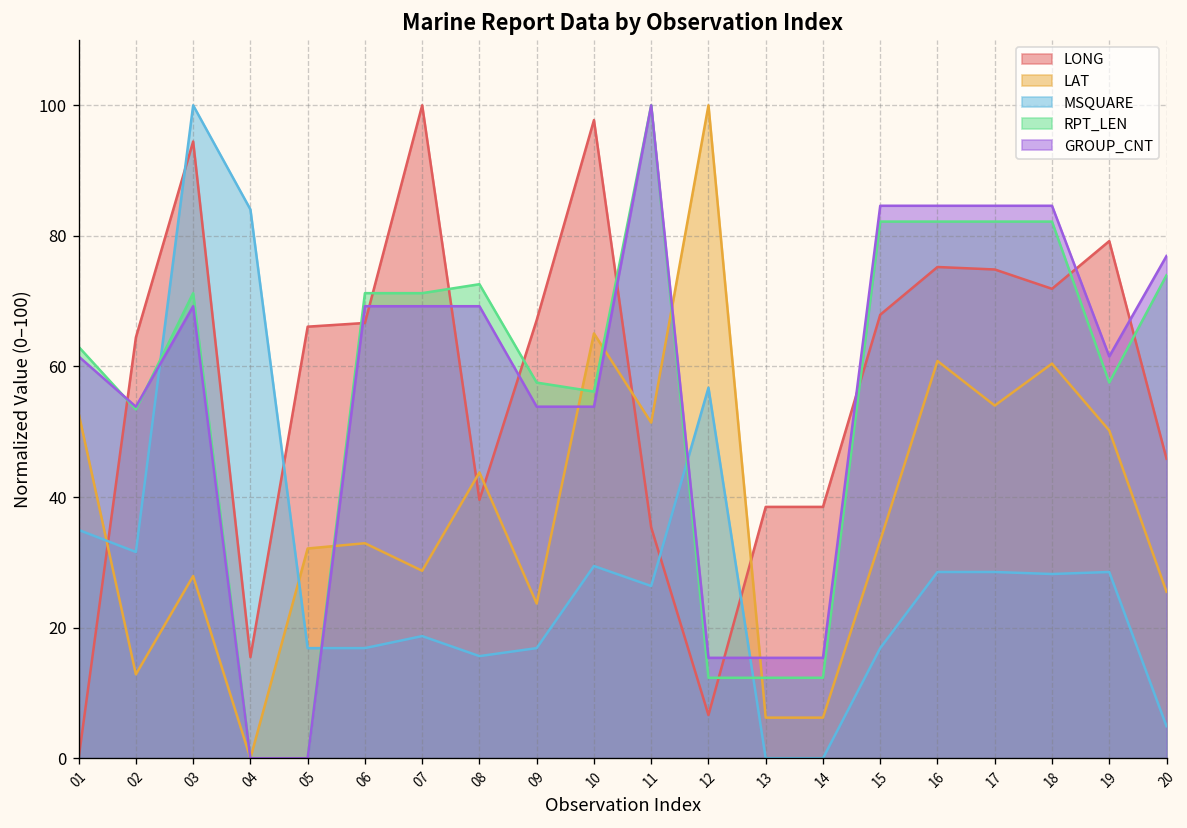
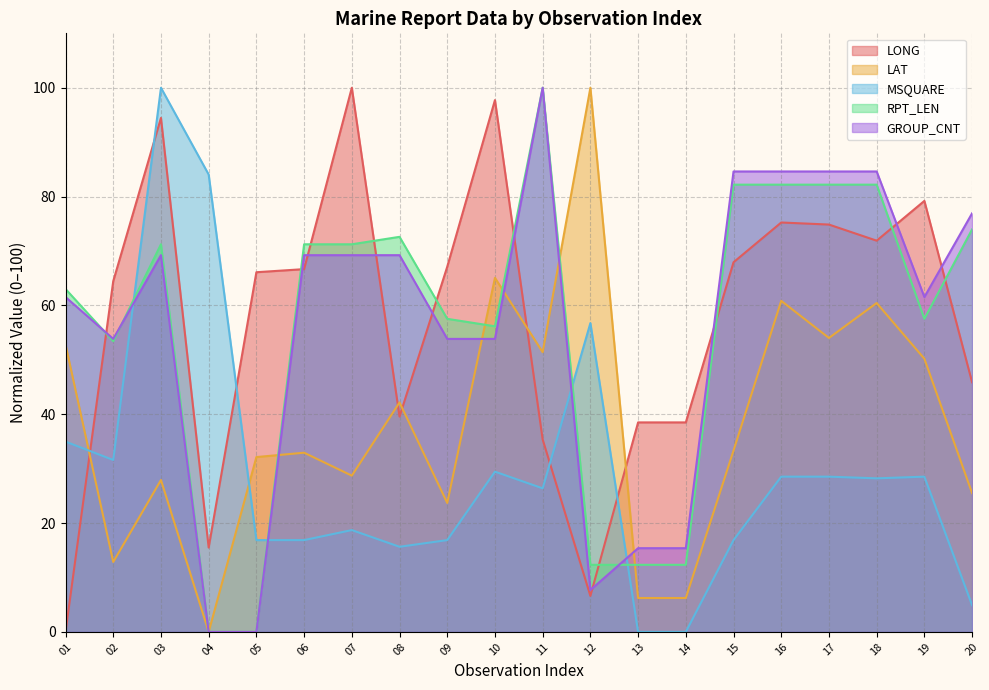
LAT, 08: 44 -> 42
GROUP_CNT, 12: 15 -> 8
